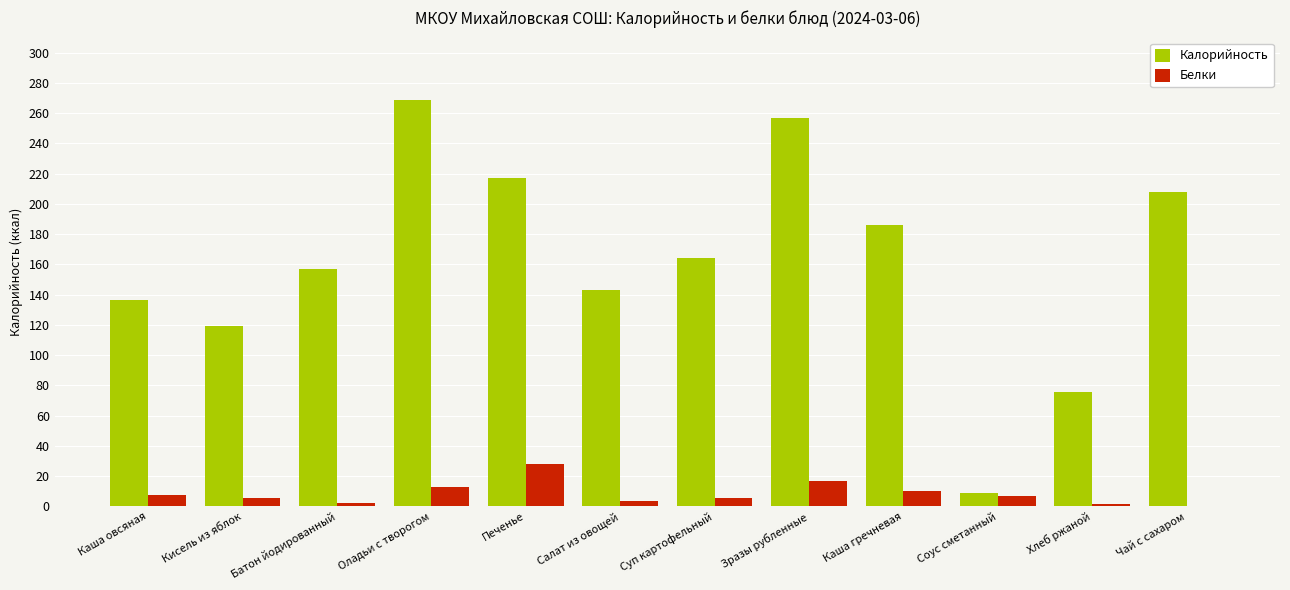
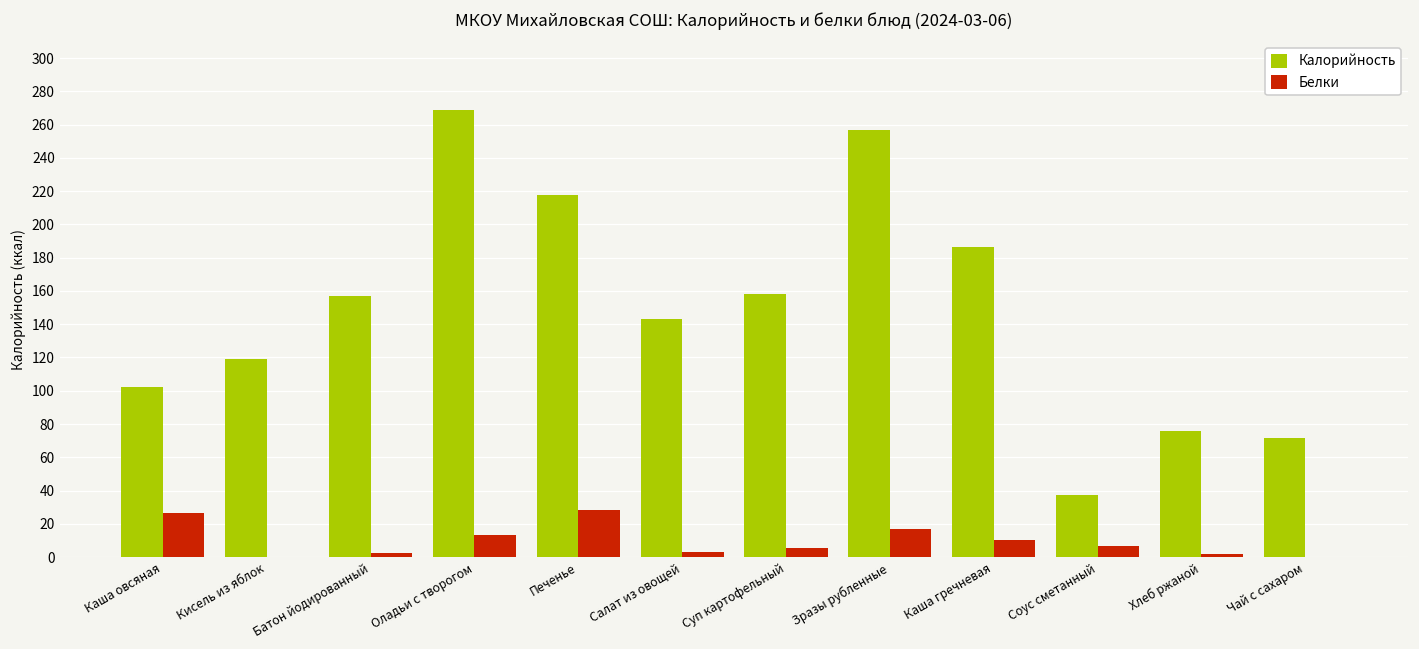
Калорийность, Каша овсяная: 136 -> 103
Белки, Каша овсяная: 7 -> 26
Белки, Кисель из яблок: 6 -> 0
Калорийность, Суп картофельный: 165 -> 158
Калорийность, Соус сметанный: 9 -> 37
Калорийность, Чай с сахаром: 208 -> 71
